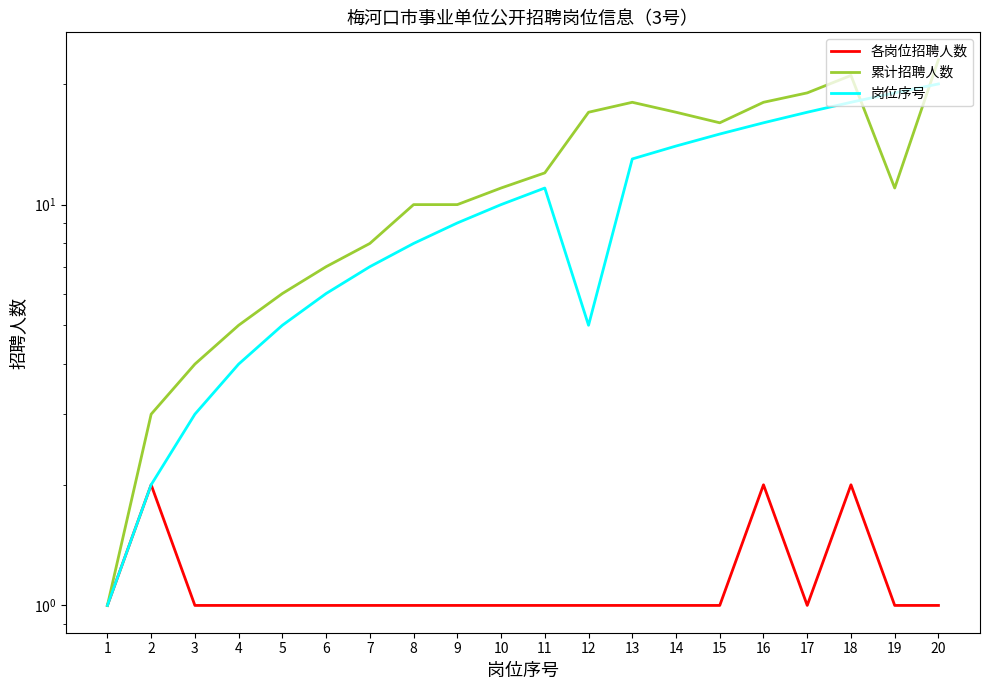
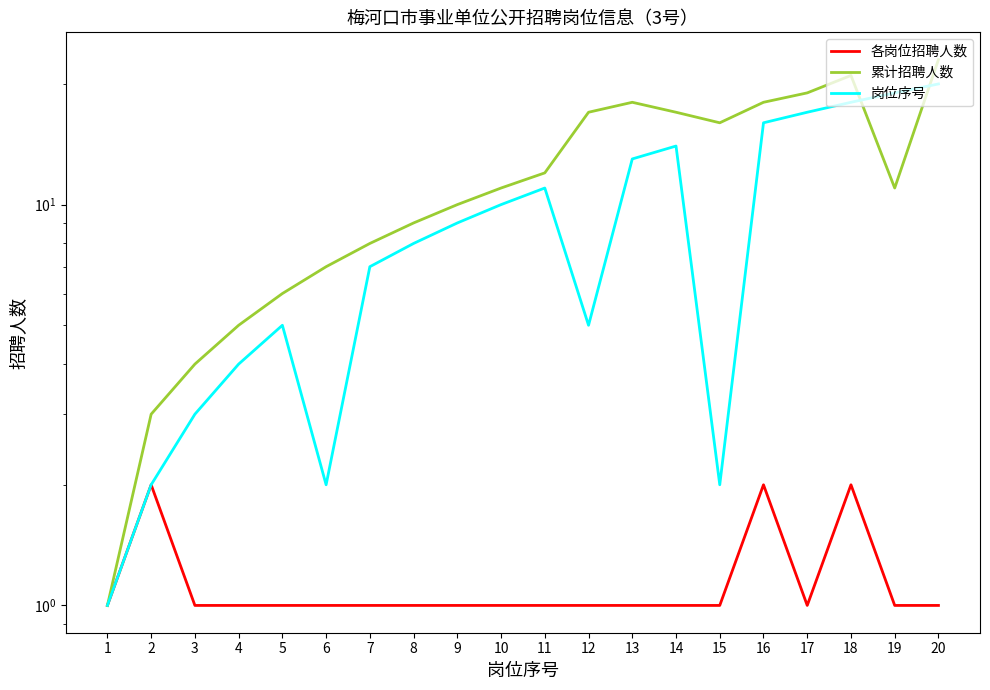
岗位序号, 6: 6 -> 2
累计招聘人数, 8: 10 -> 9
岗位序号, 15: 15 -> 2
